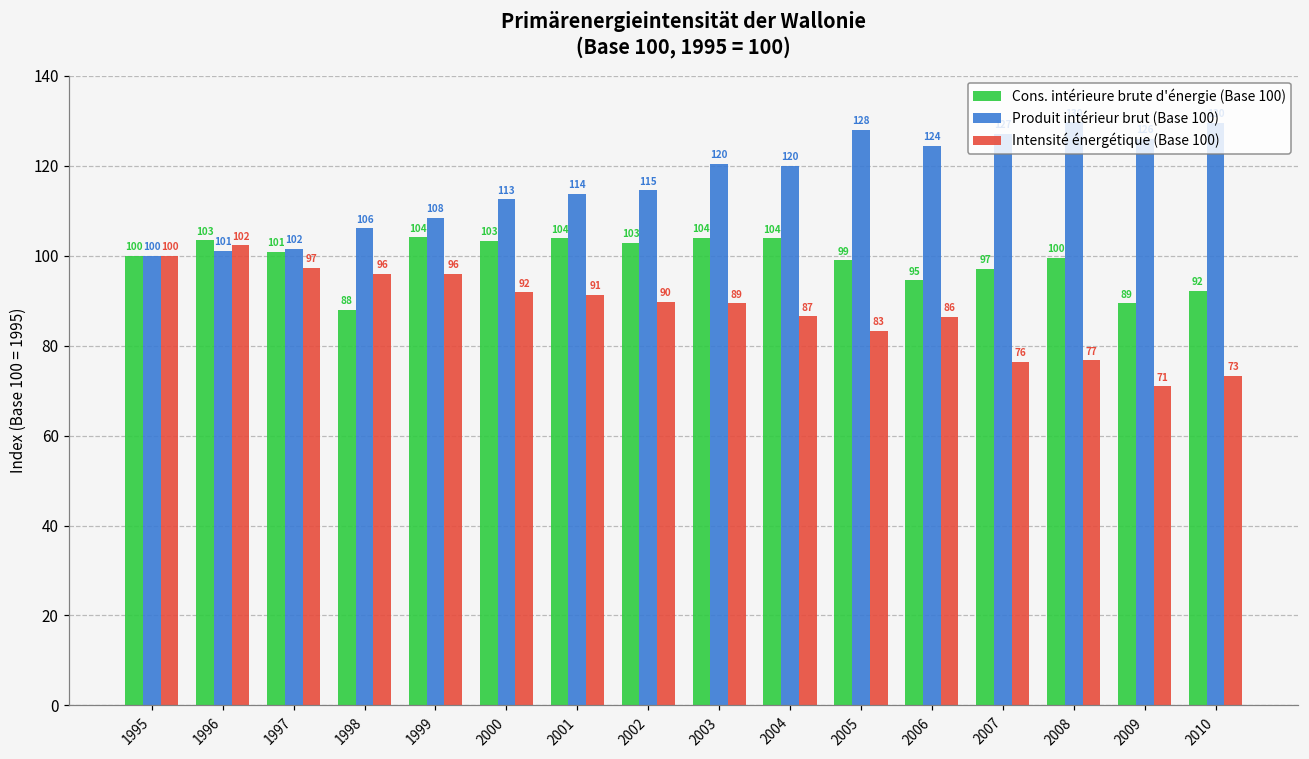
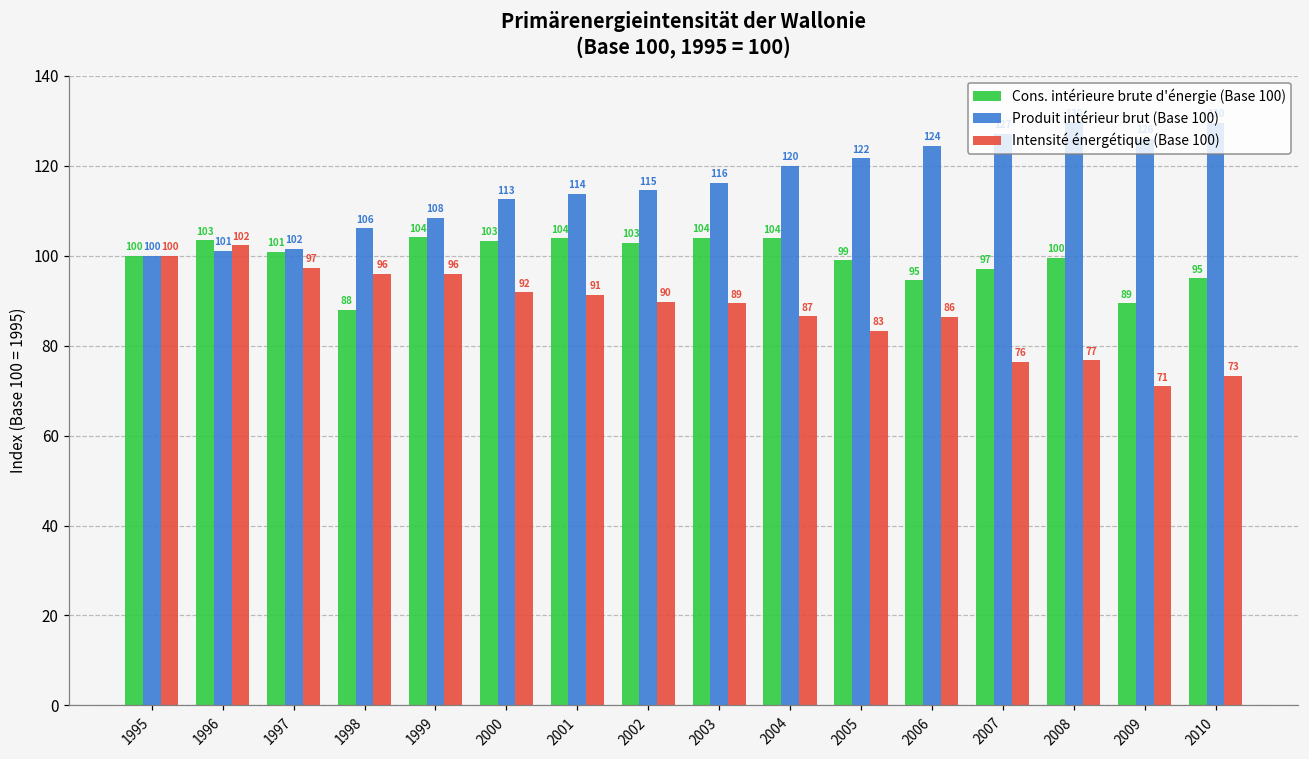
Produit intérieur brut (Base 100), 2003: 120 -> 116
Produit intérieur brut (Base 100), 2005: 128 -> 122
Cons. intérieure brute d'énergie (Base 100), 2010: 92 -> 95
